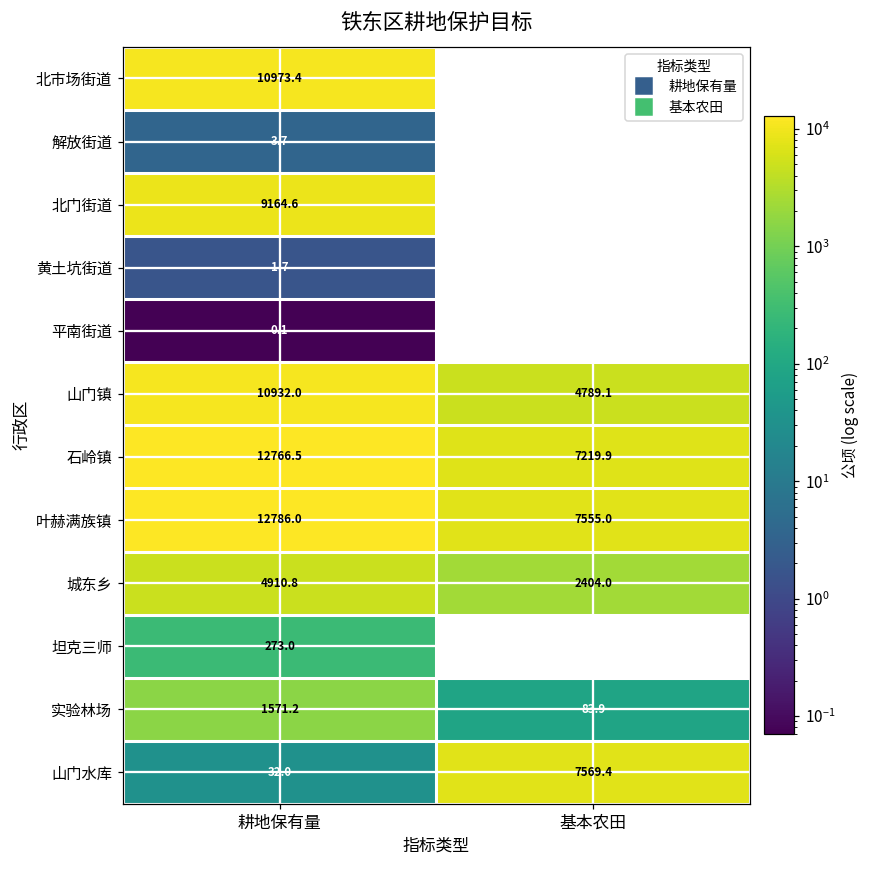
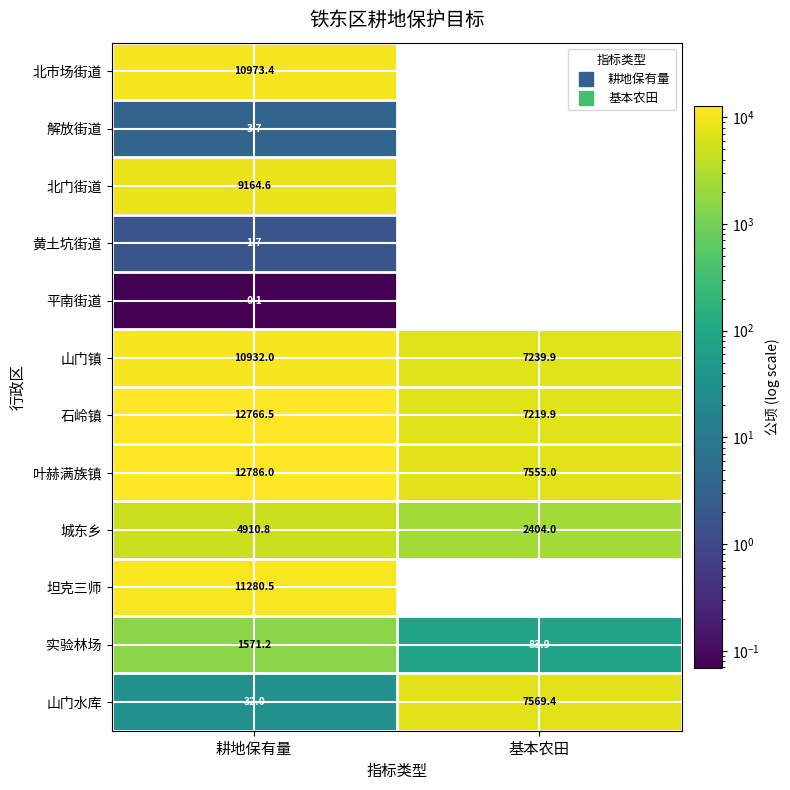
山门镇, 基本农田: 4789.1 -> 7239.9
坦克三师, 耕地保有量: 273.0 -> 11280.5
